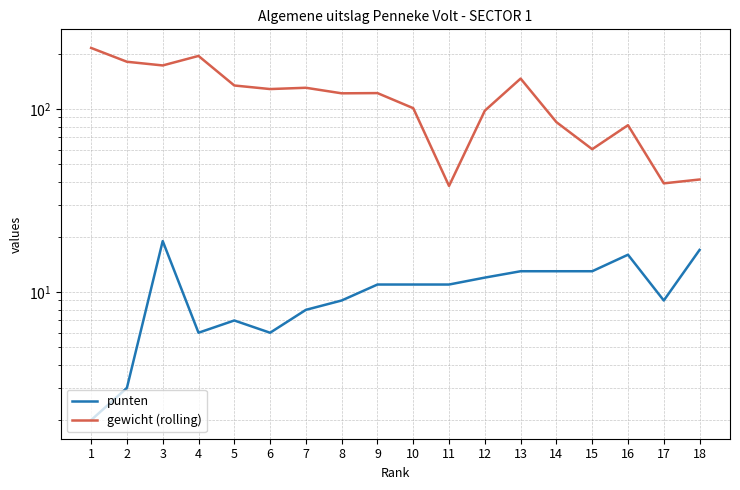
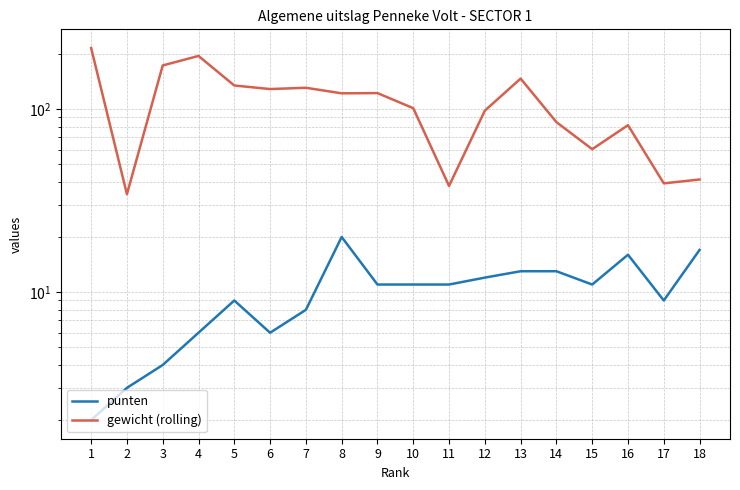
gewicht (rolling), 2: 180 -> 34
punten, 3: 19 -> 4
punten, 5: 7 -> 9
punten, 8: 9 -> 20
punten, 15: 13 -> 11
